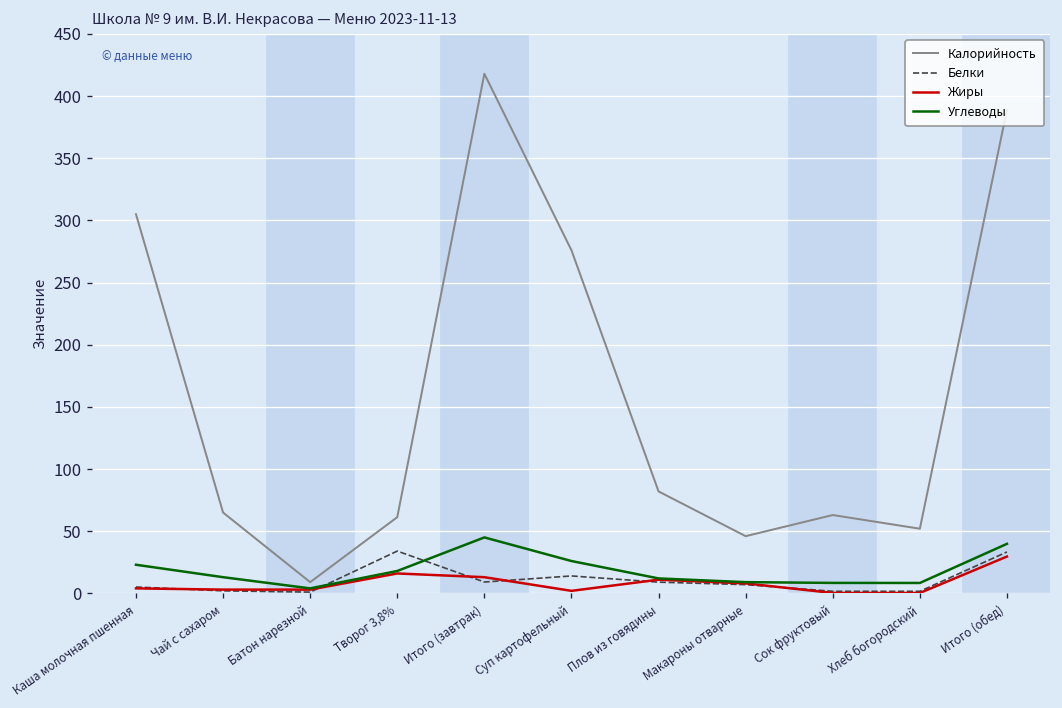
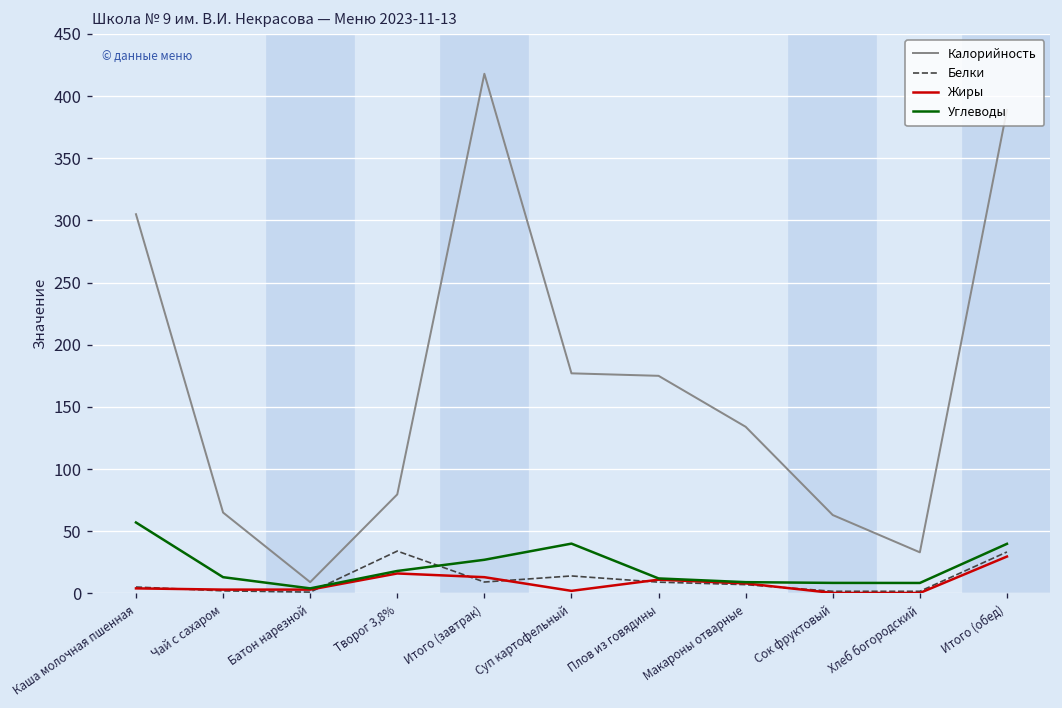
Углеводы, Каша молочная пшенная: 23 -> 57
Калорийность, Творог 3,8%: 61 -> 80
Углеводы, Итого (завтрак): 45 -> 27
Калорийность, Суп картофельный: 276 -> 177
Углеводы, Суп картофельный: 26 -> 40
Калорийность, Плов из говядины: 82 -> 175
Калорийность, Макароны отварные: 46 -> 134
Калорийность, Хлеб богородский: 52 -> 33
